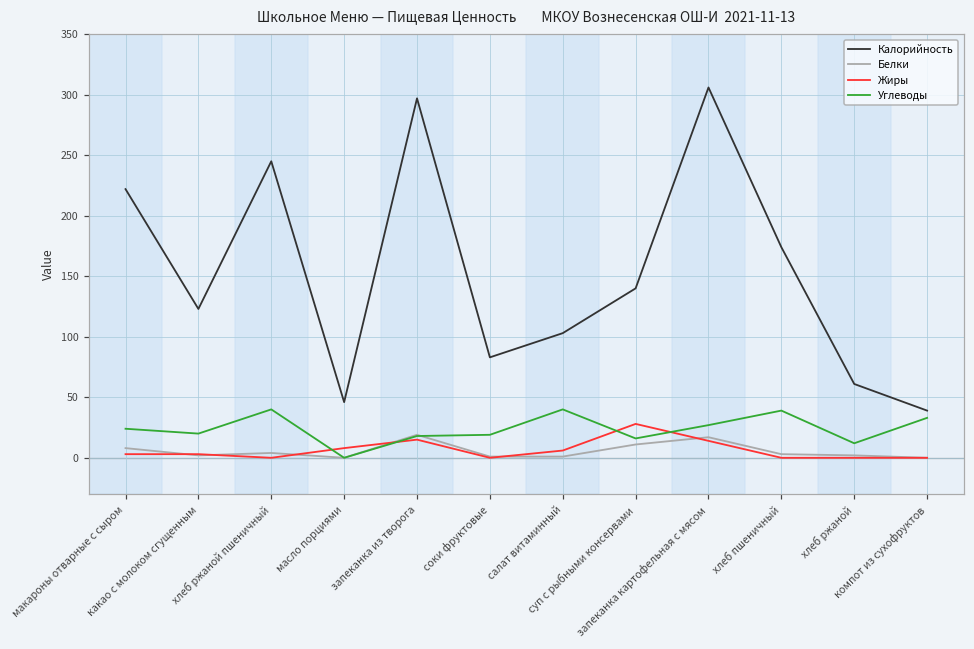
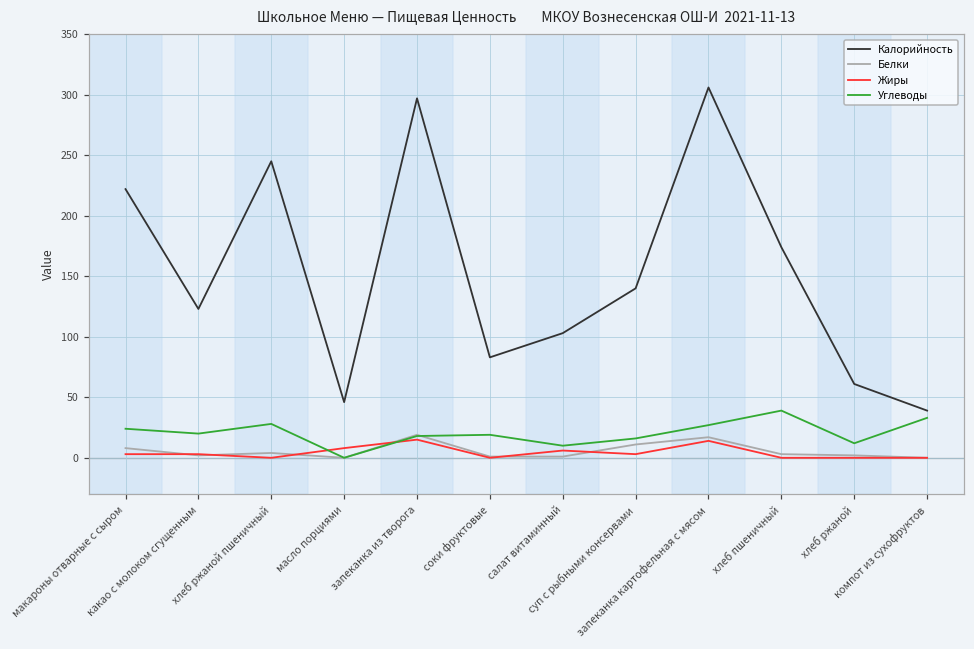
Углеводы, хлеб ржаной пшеничный: 40 -> 28
Углеводы, салат витаминный: 40 -> 10
Жиры, суп с рыбными консервами: 28 -> 3
